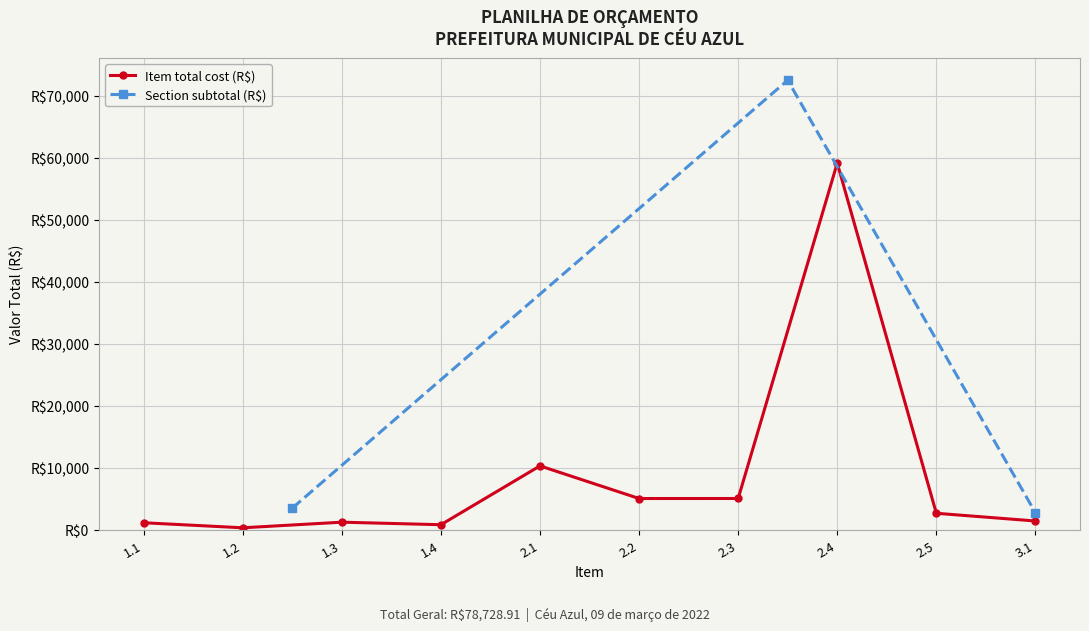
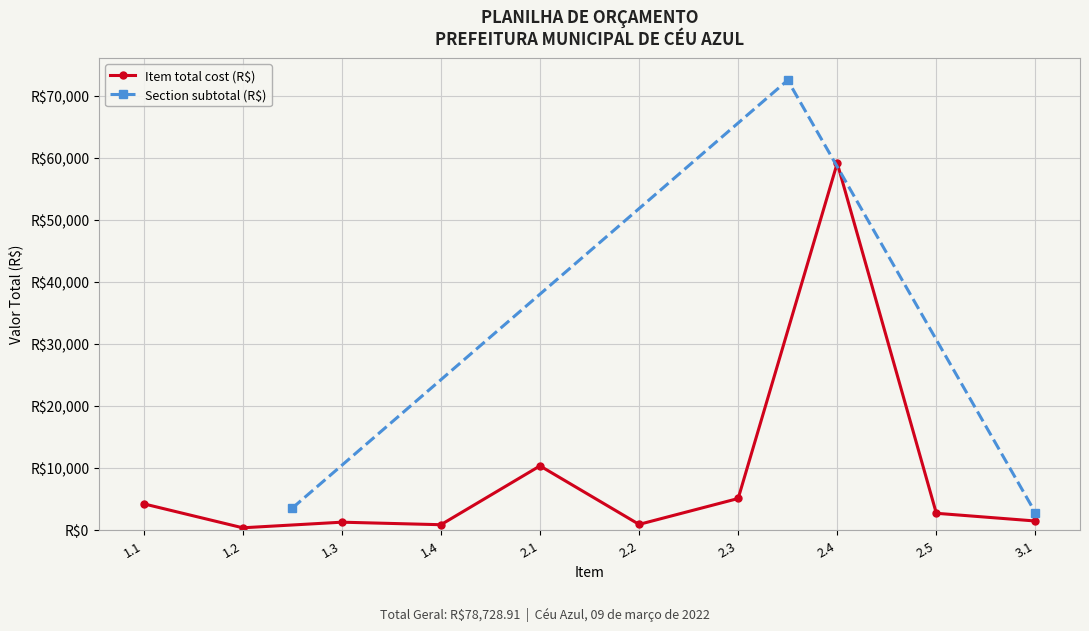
Item total cost (R$), 1.1: R$1,000 -> R$4,000
Item total cost (R$), 2.2: R$5,000 -> R$1,000
